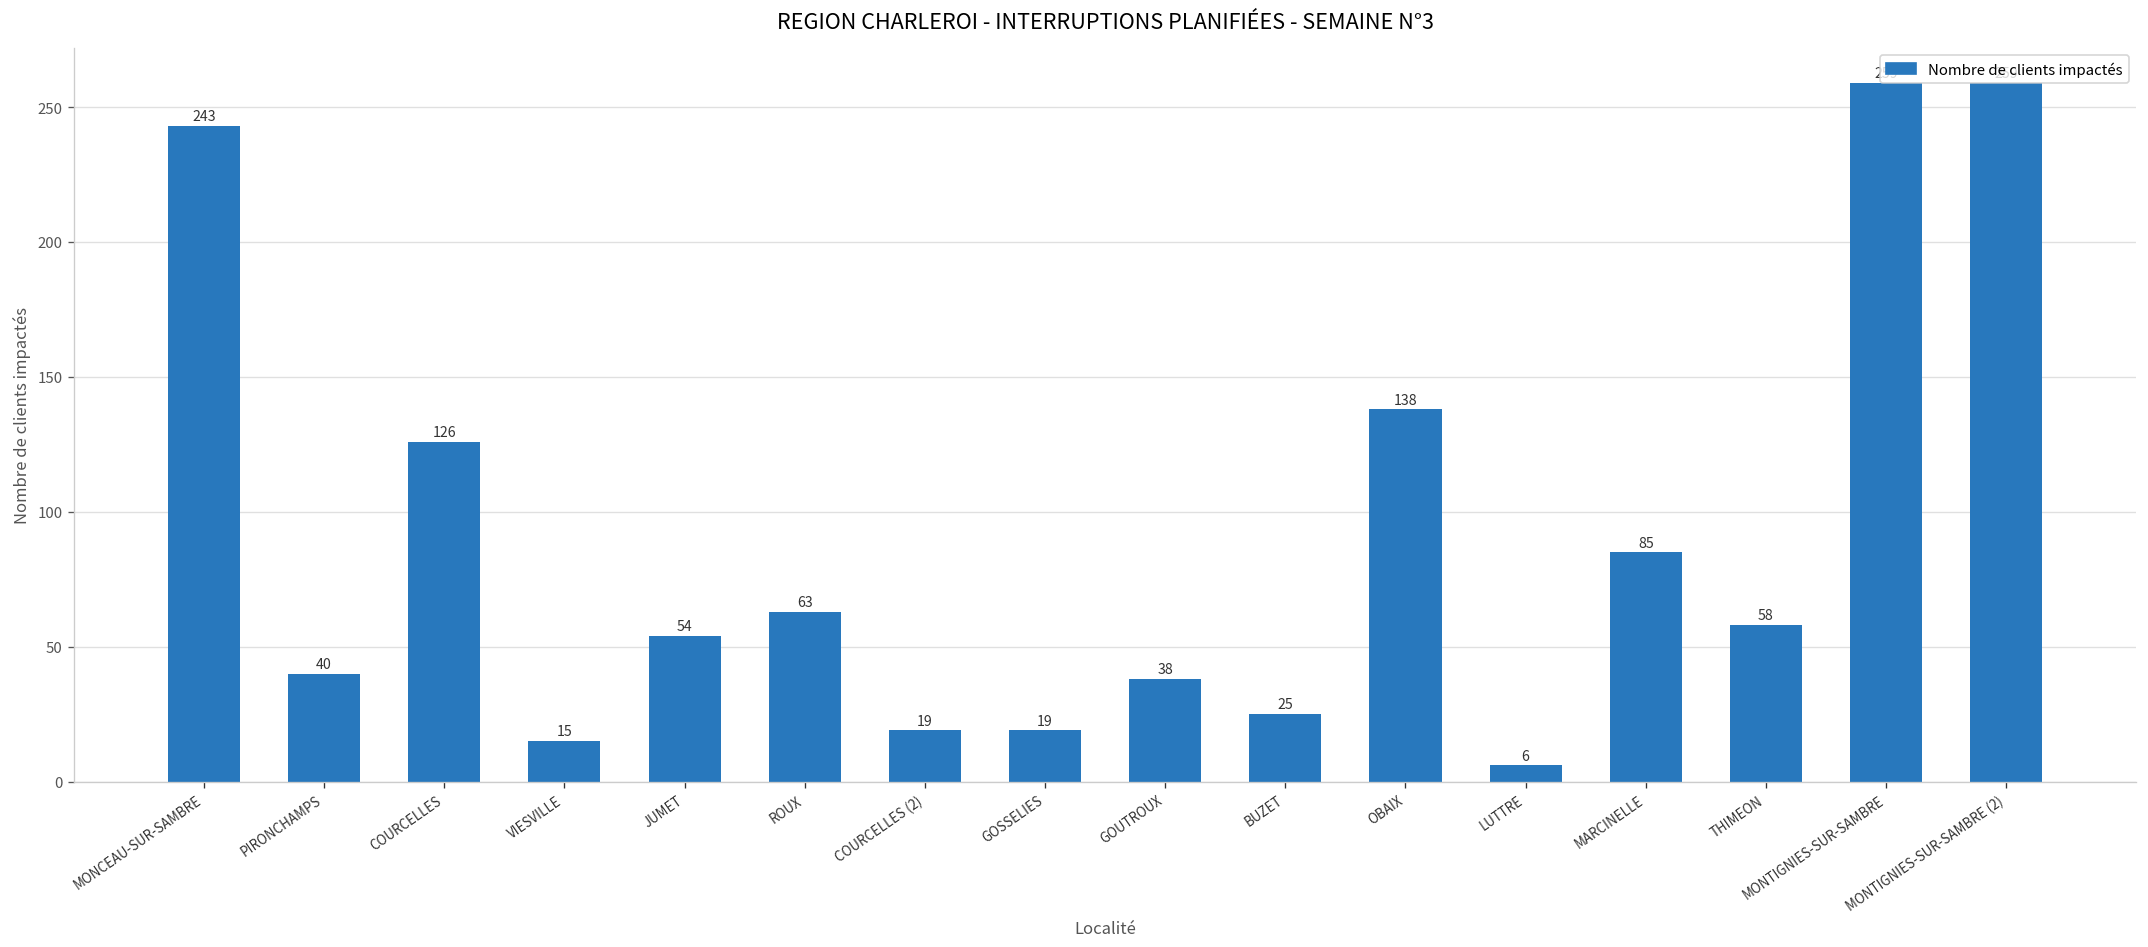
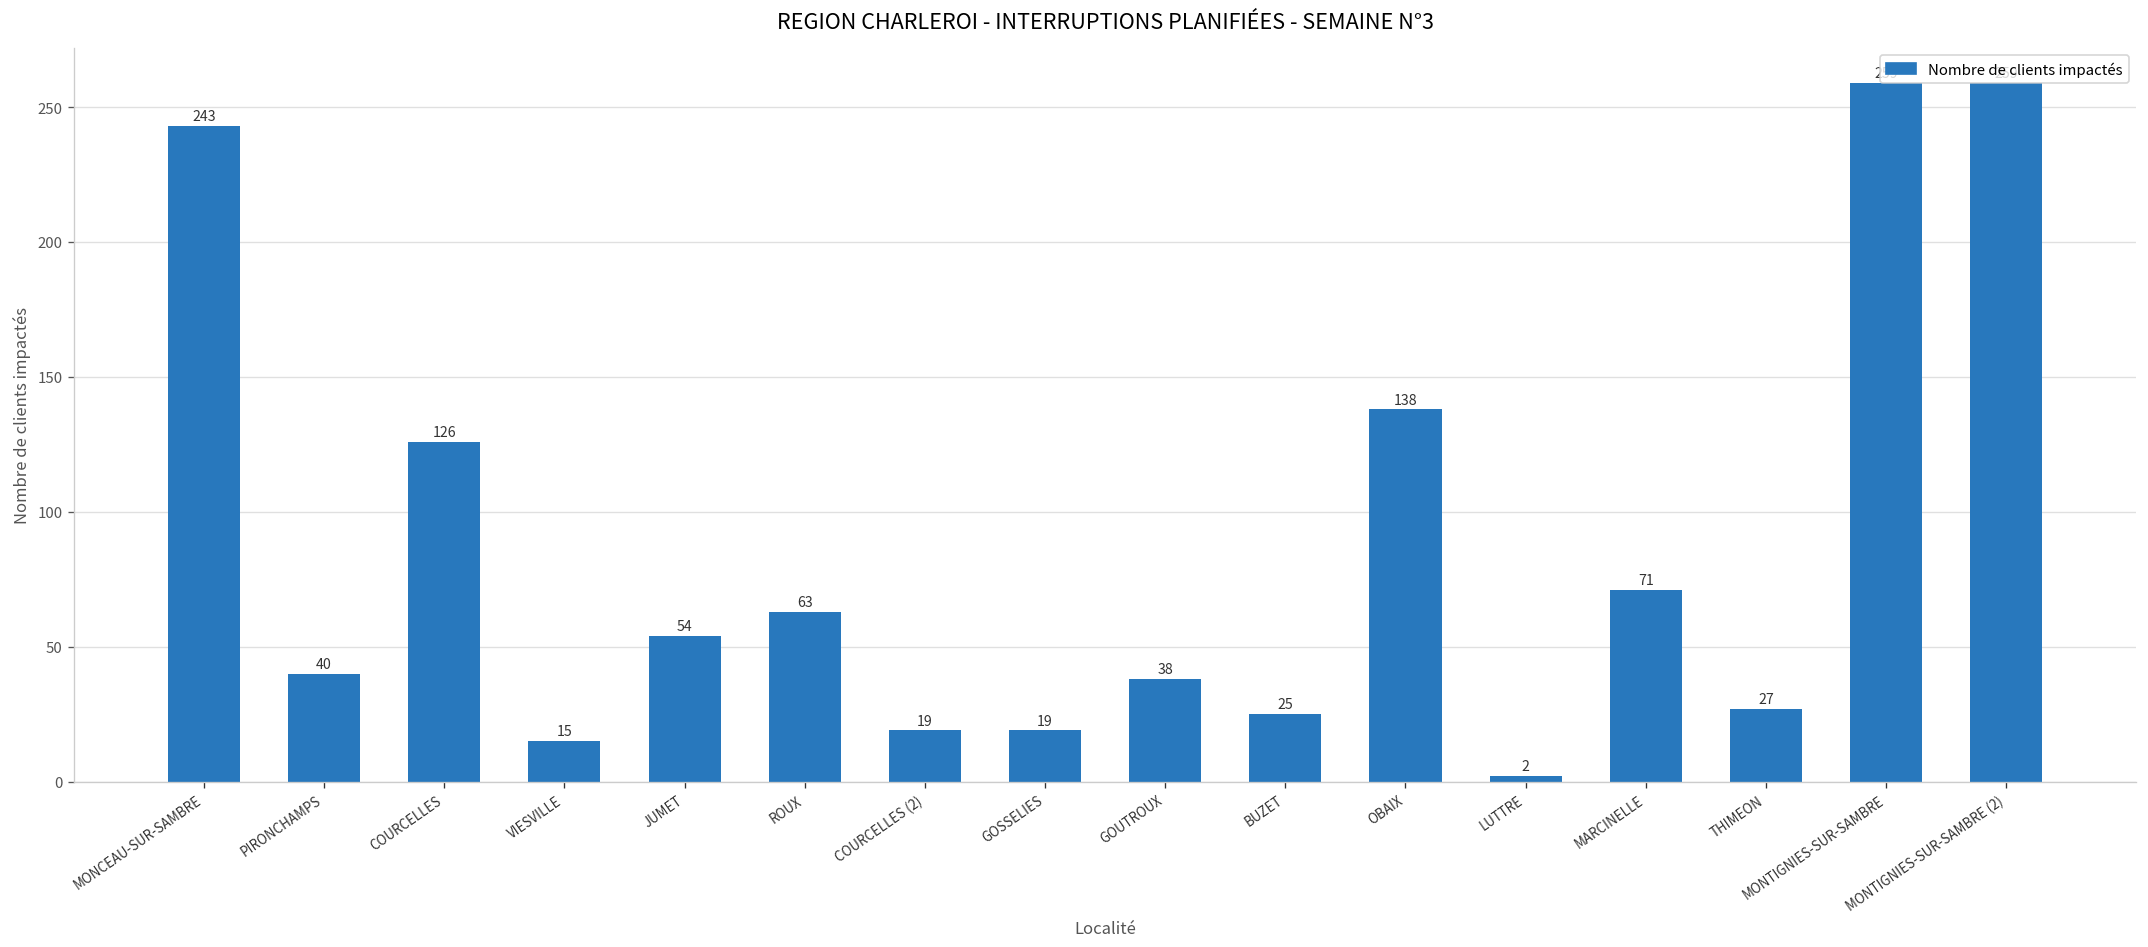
LUTTRE: 6 -> 2
MARCINELLE: 85 -> 71
THIMEON: 58 -> 27
